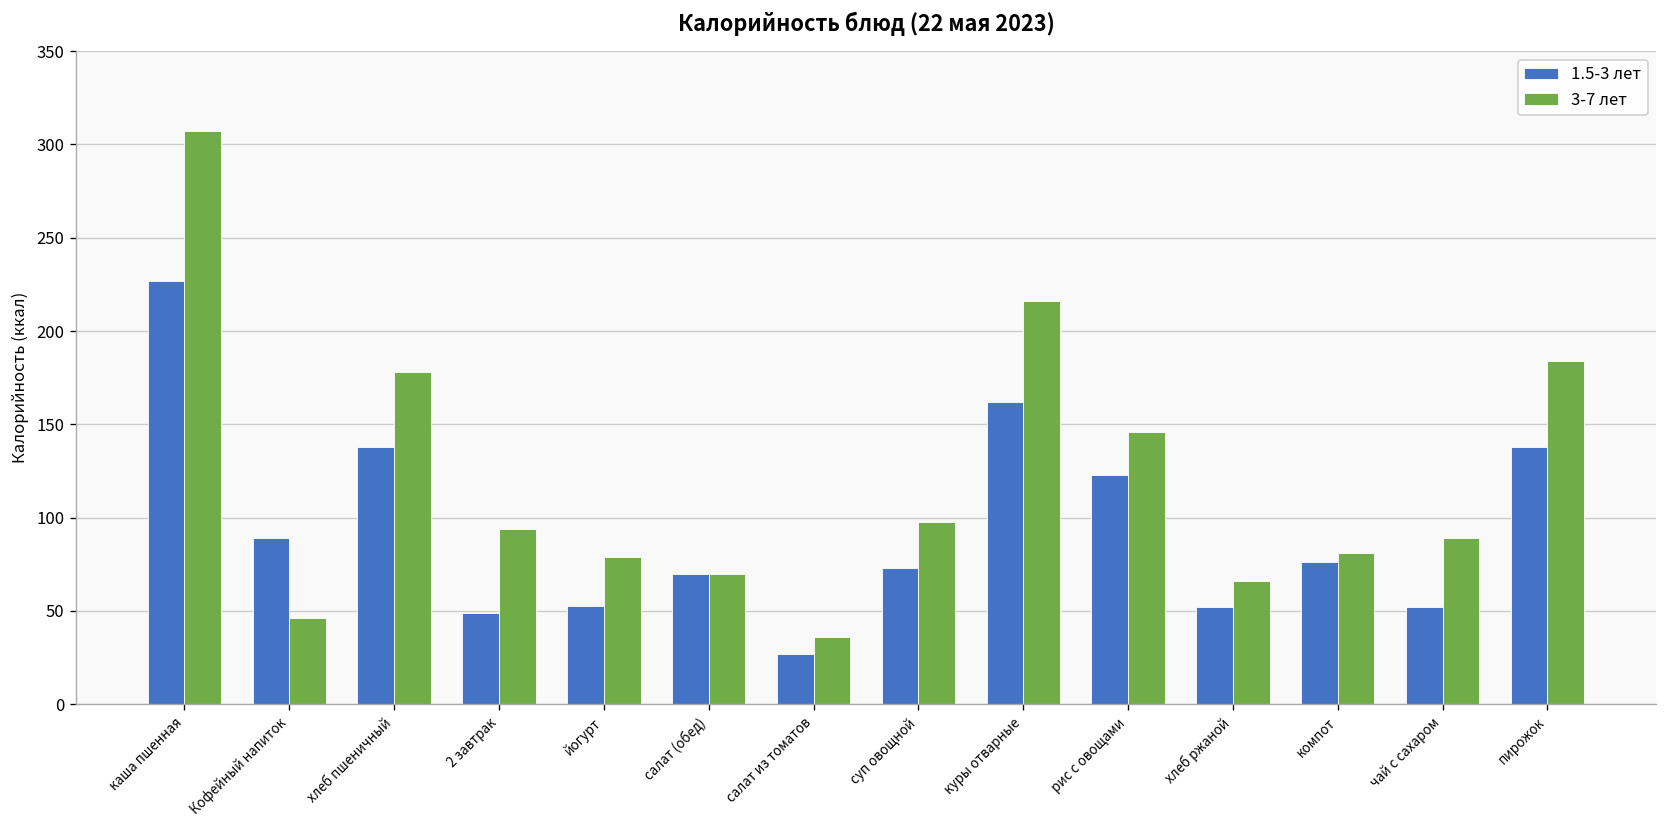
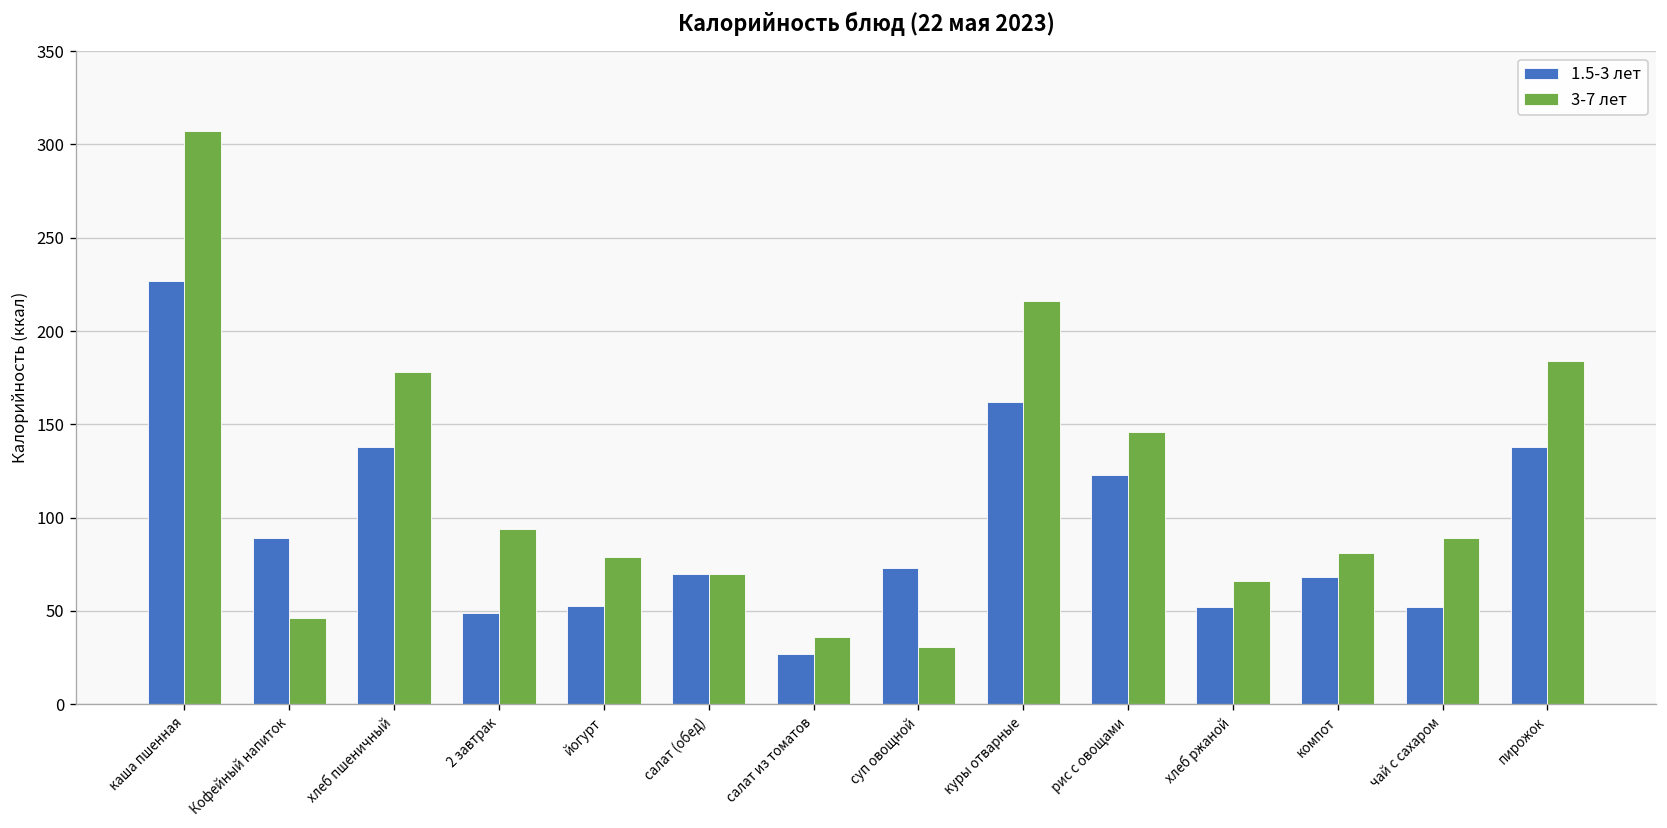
3-7 лет, суп овощной: 97 -> 31
1.5-3 лет, компот: 76 -> 68
